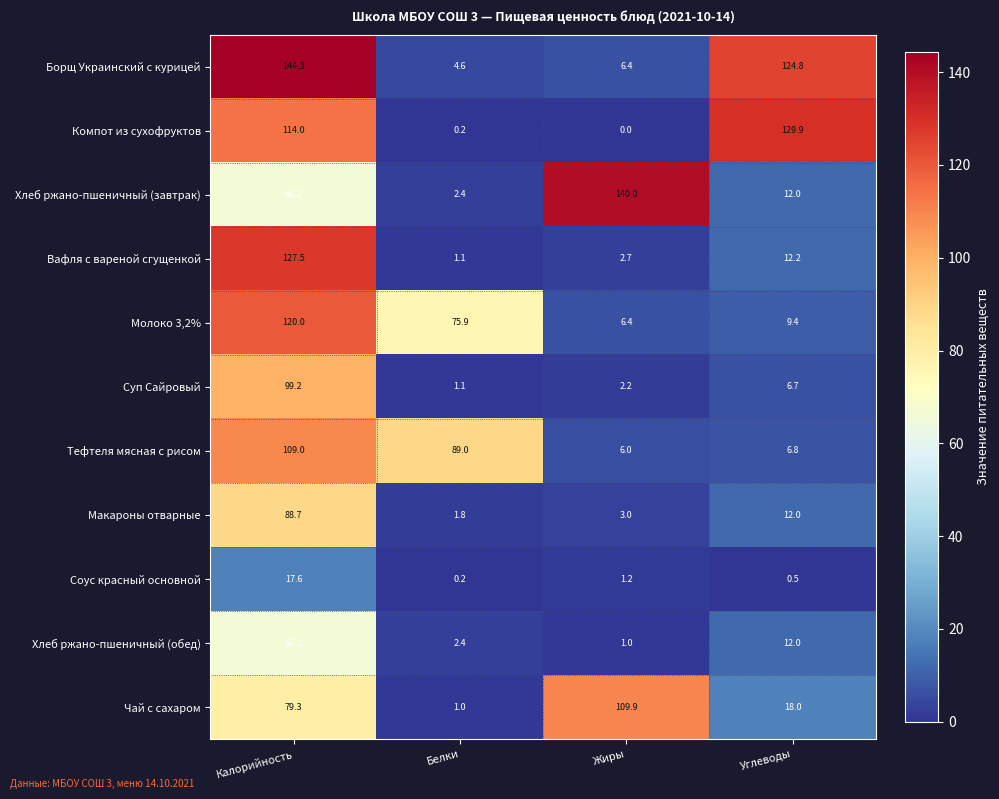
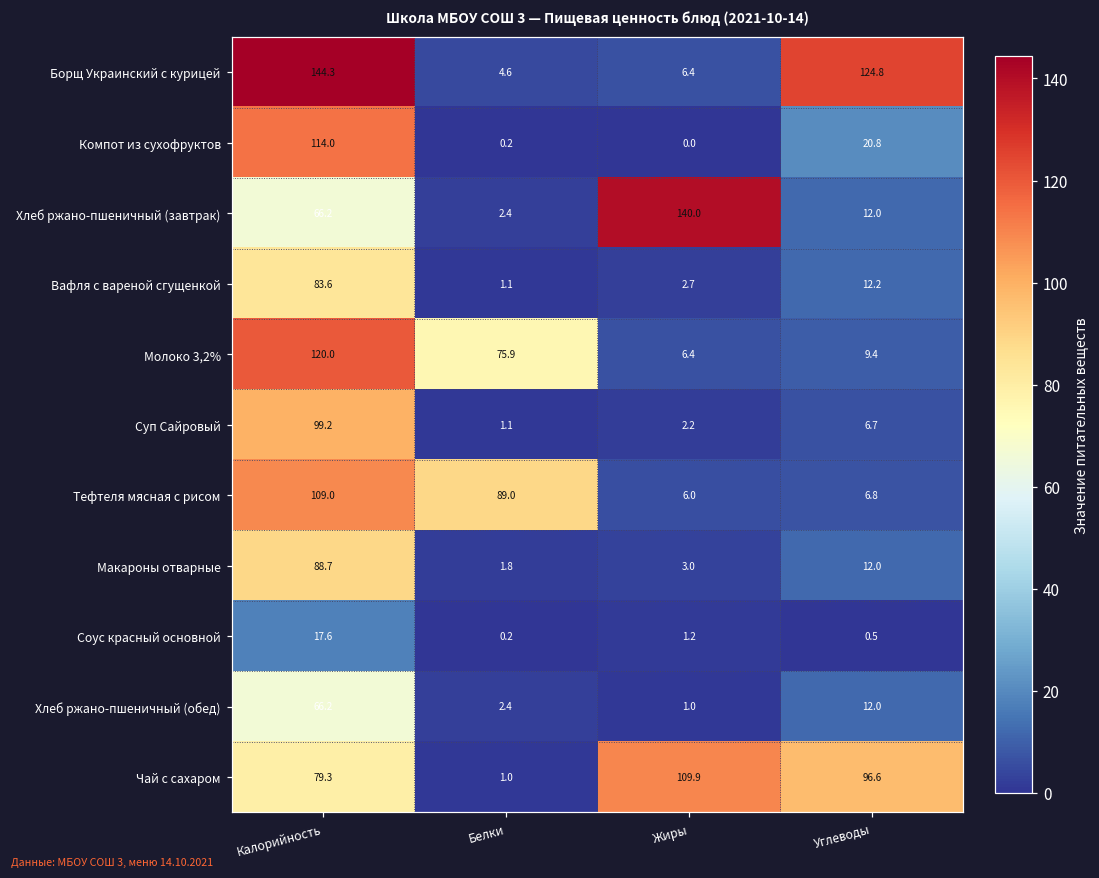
Компот из сухофруктов, Углеводы: 129.9 -> 20.8
Вафля с вареной сгущенкой, Калорийность: 127.5 -> 83.6
Чай с сахаром, Углеводы: 18.0 -> 96.6
